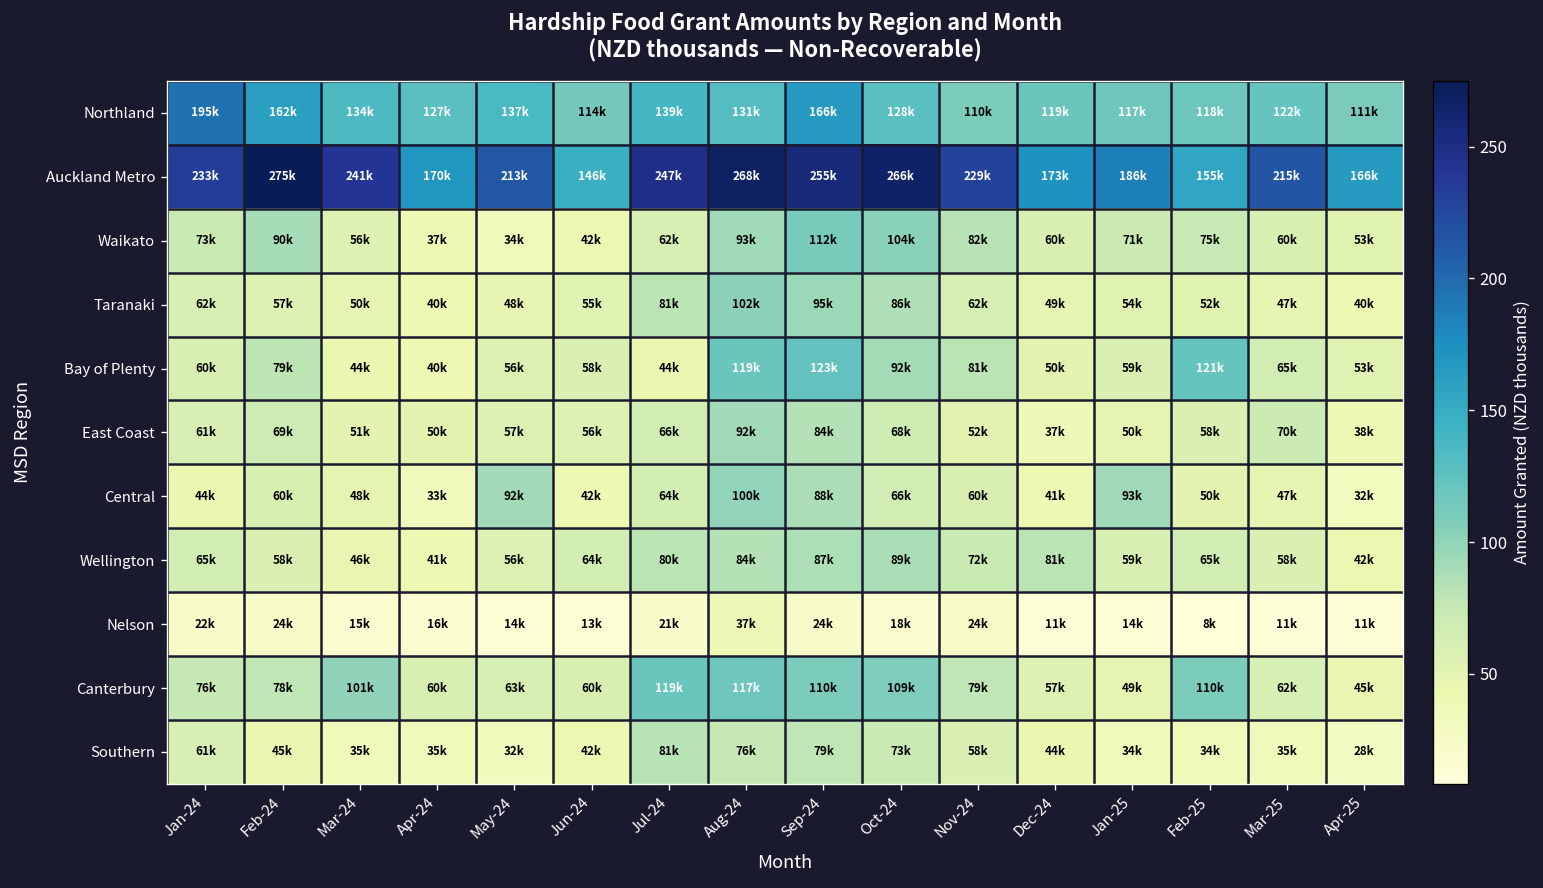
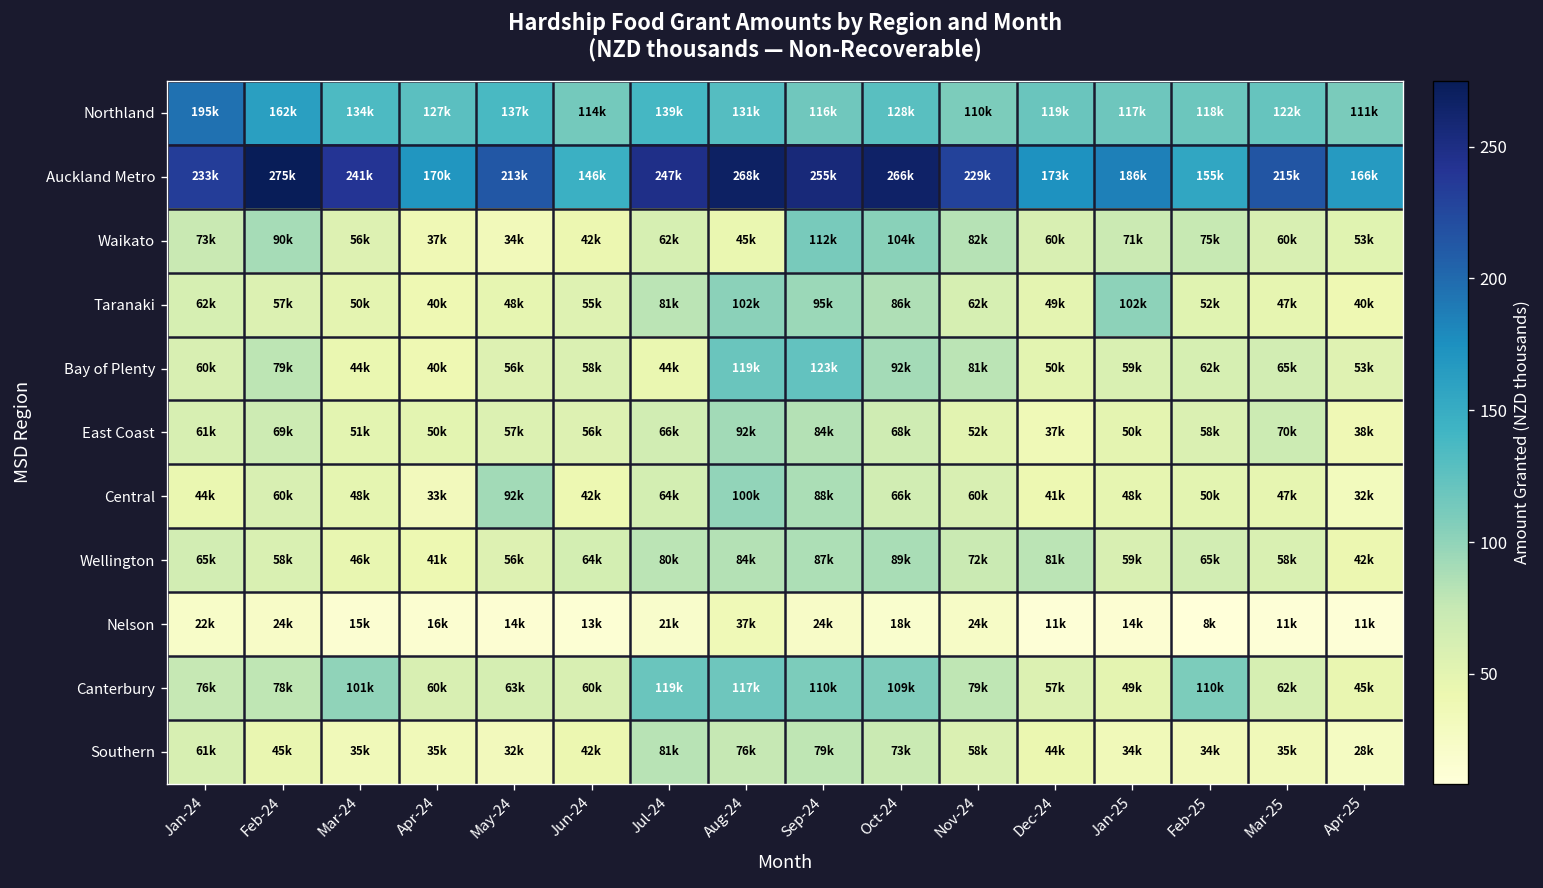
Northland, Sep-24: 166k -> 116k
Waikato, Aug-24: 93k -> 45k
Taranaki, Jan-25: 54k -> 102k
Bay of Plenty, Feb-25: 121k -> 62k
Central, Jan-25: 93k -> 48k
